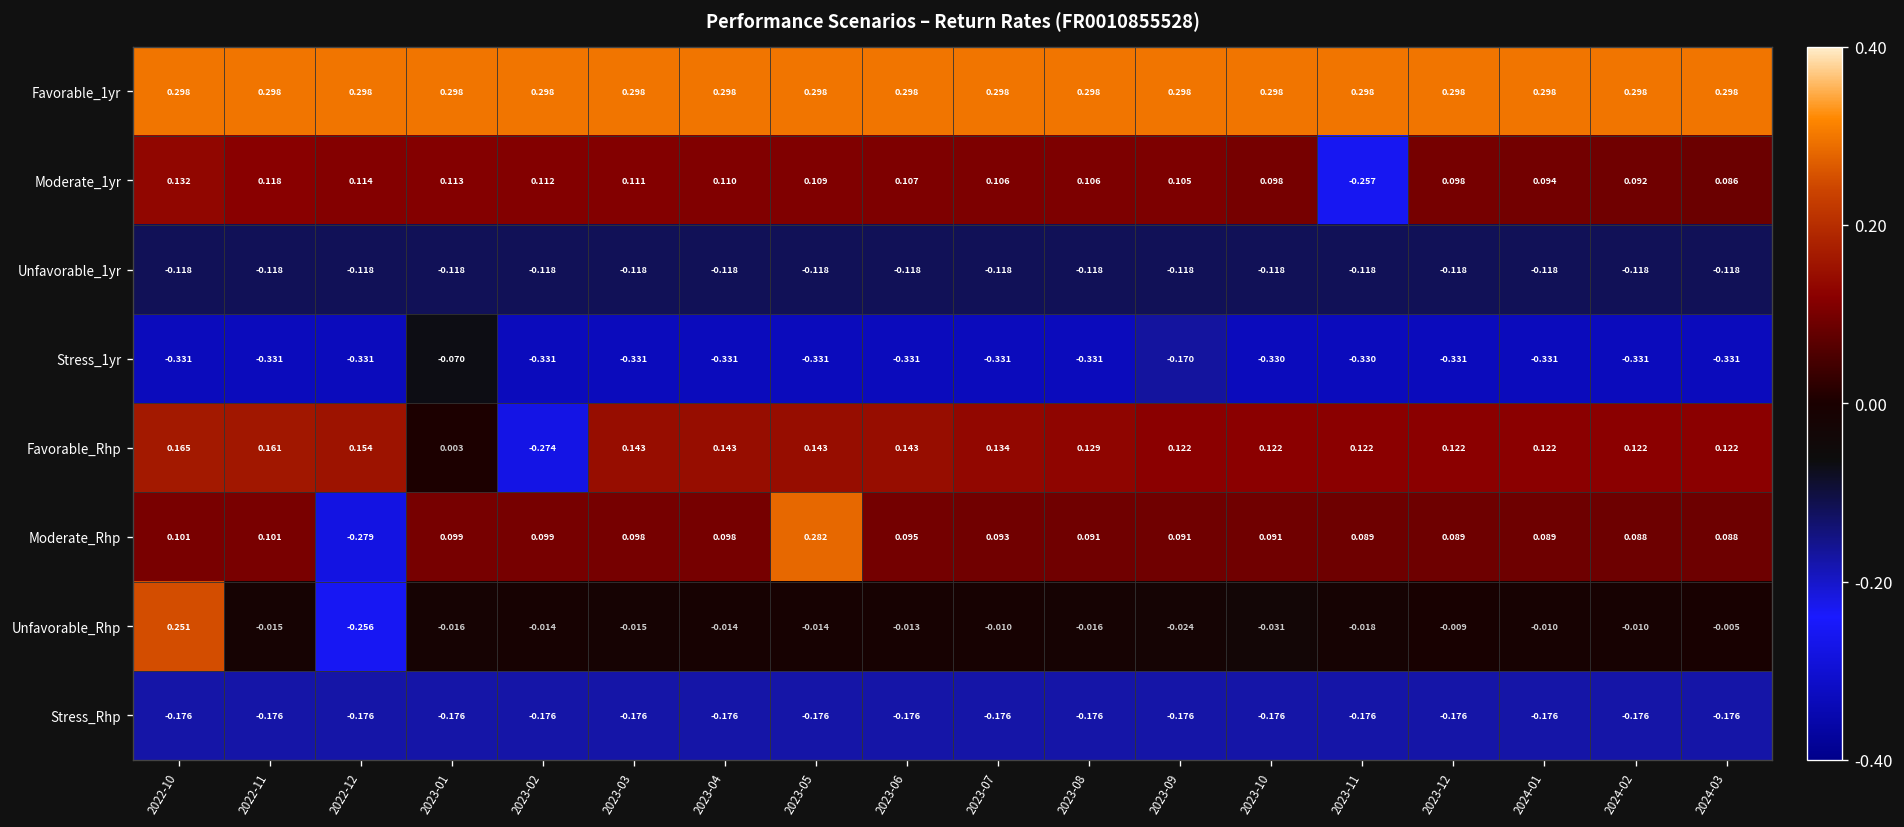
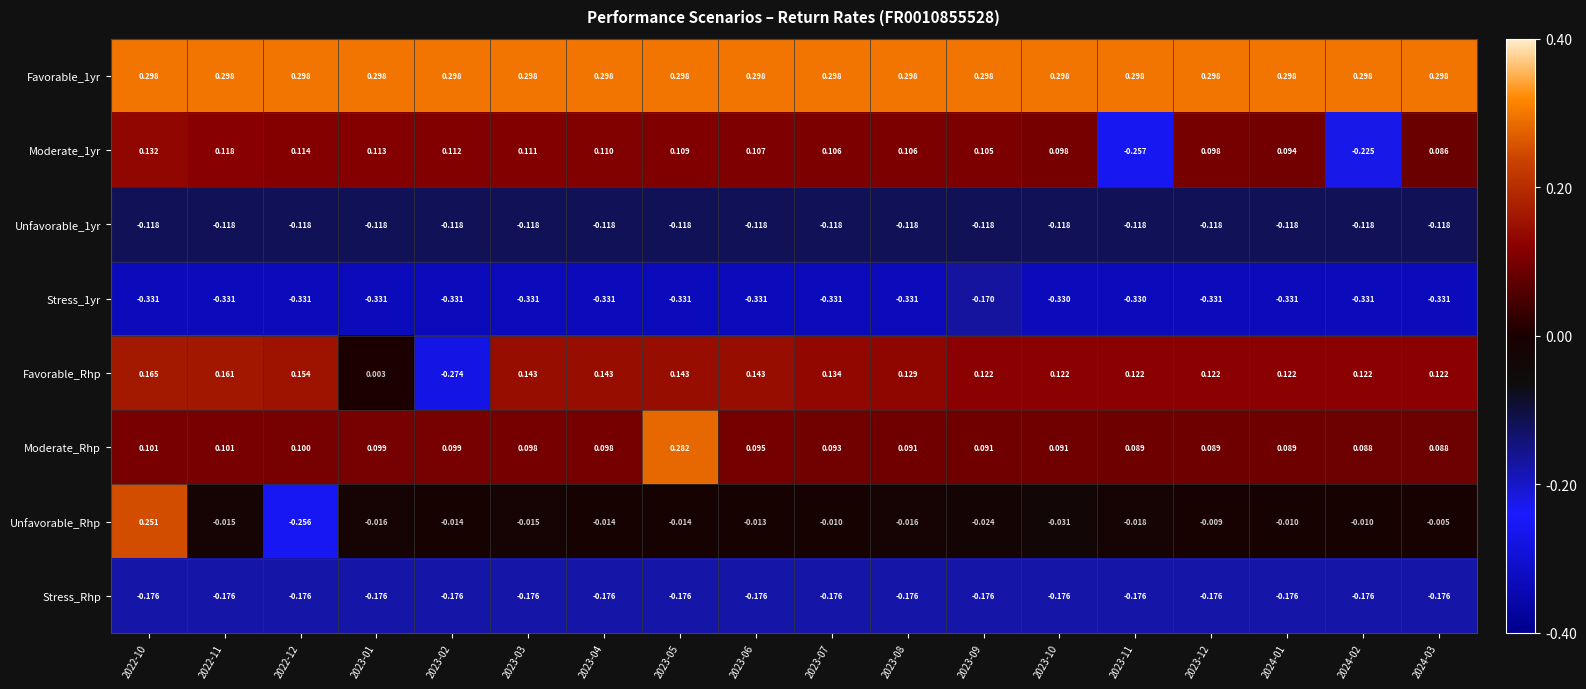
Moderate_1yr, 2024-02: 0.092 -> -0.225
Stress_1yr, 2023-01: -0.070 -> -0.331
Moderate_Rhp, 2022-12: -0.279 -> 0.100
